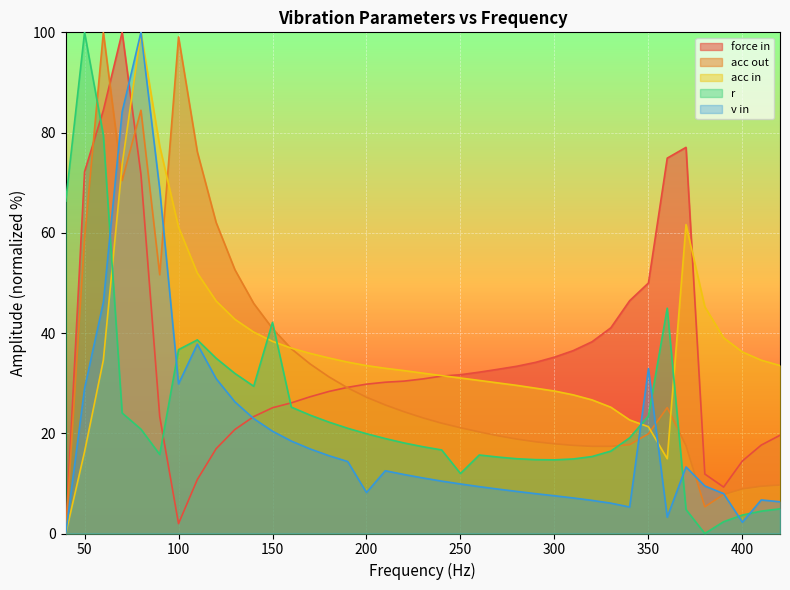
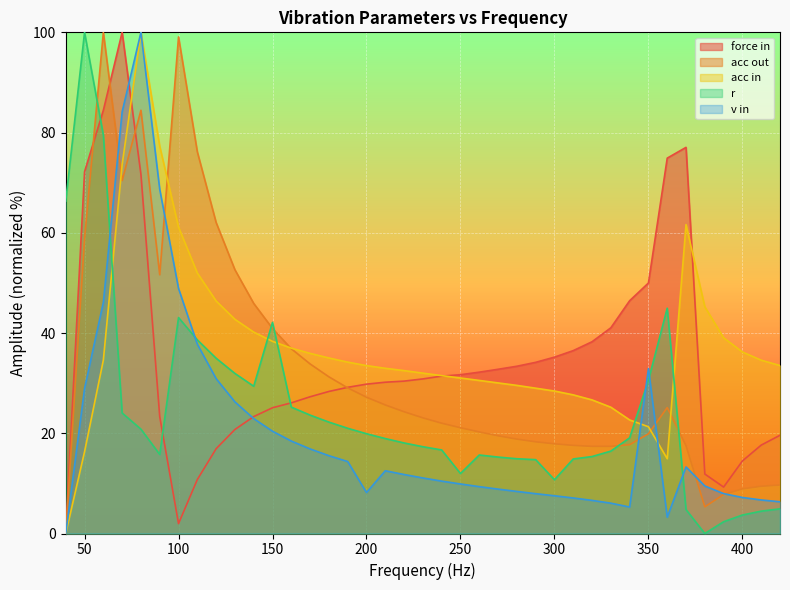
r, 100: 37 -> 43
v in, 100: 30 -> 49
r, 300: 15 -> 11
r, 350: 23 -> 31
v in, 400: 2 -> 7
